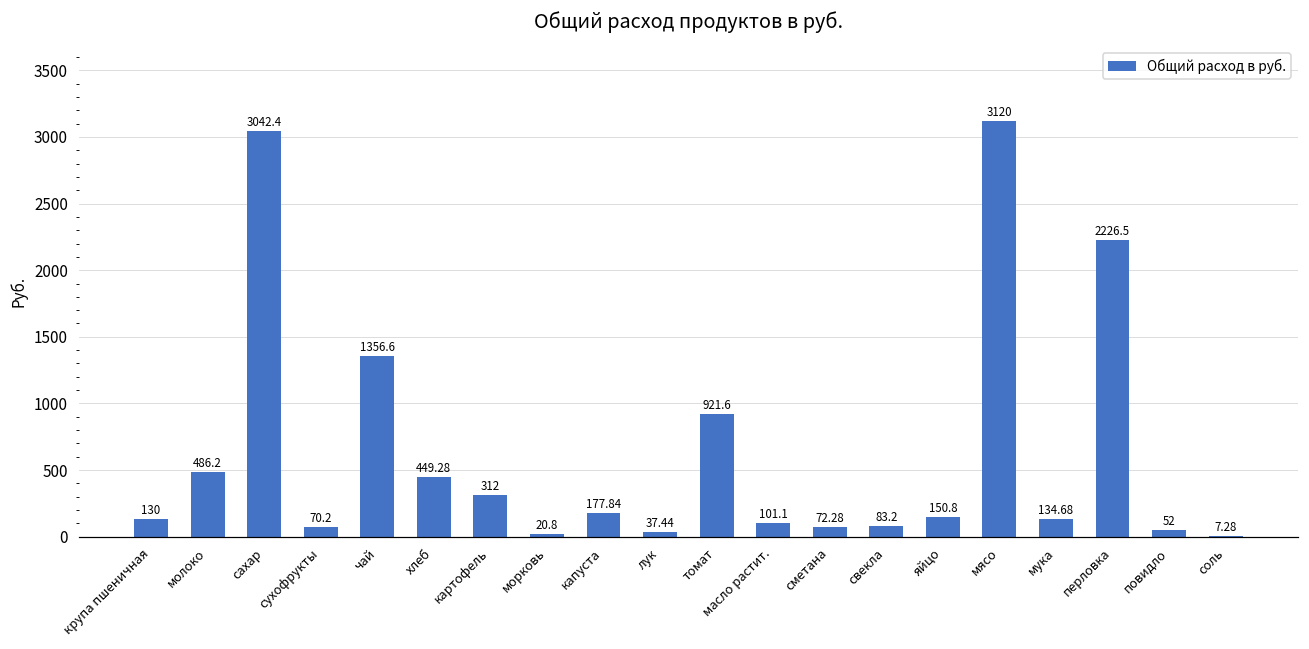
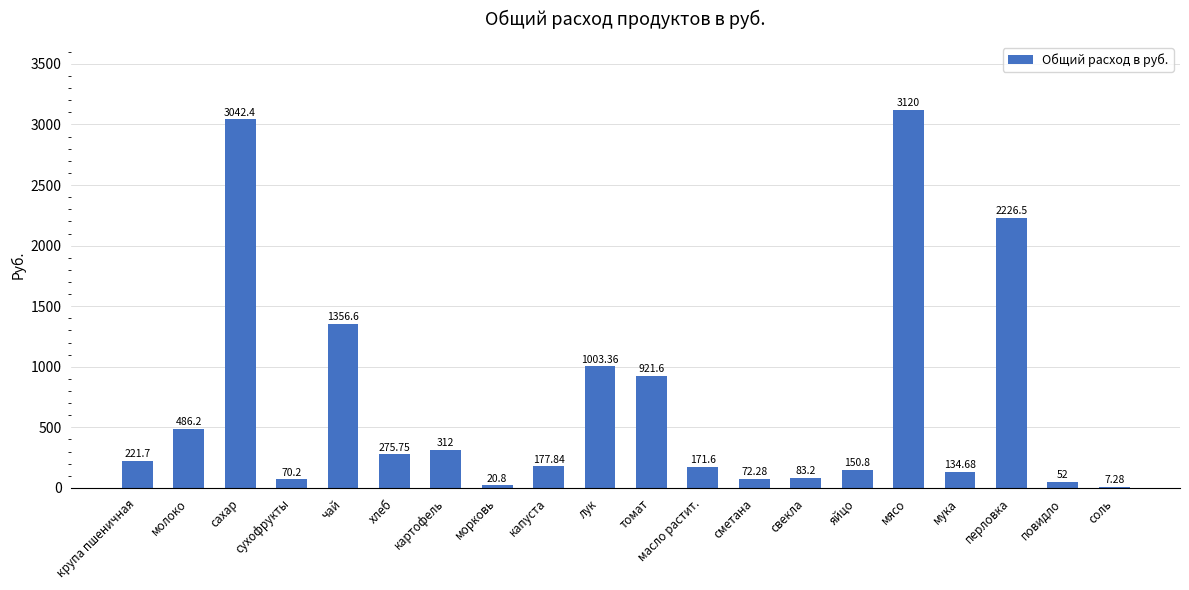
крупа пшеничная: 130 -> 221.7
хлеб: 449.28 -> 275.75
лук: 37.44 -> 1003.36
масло растит.: 101.1 -> 171.6
